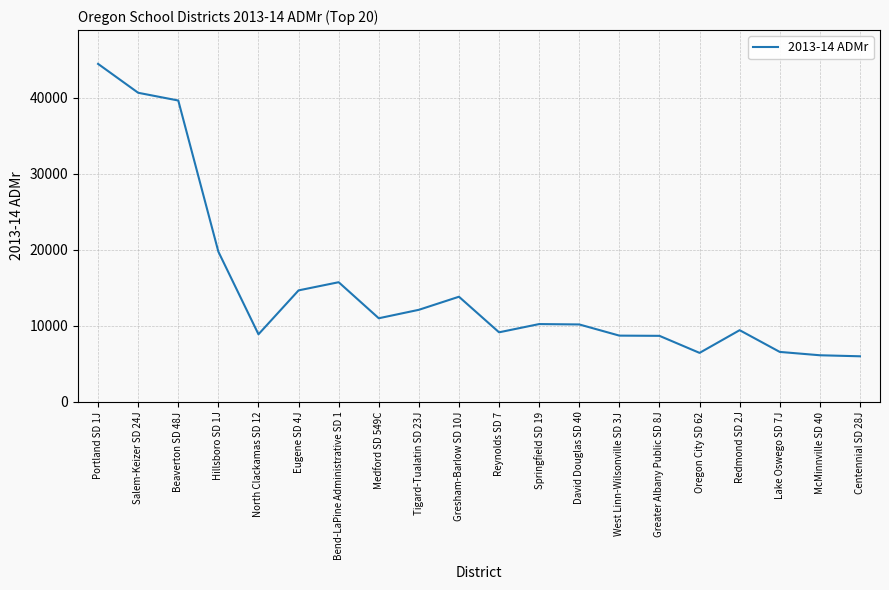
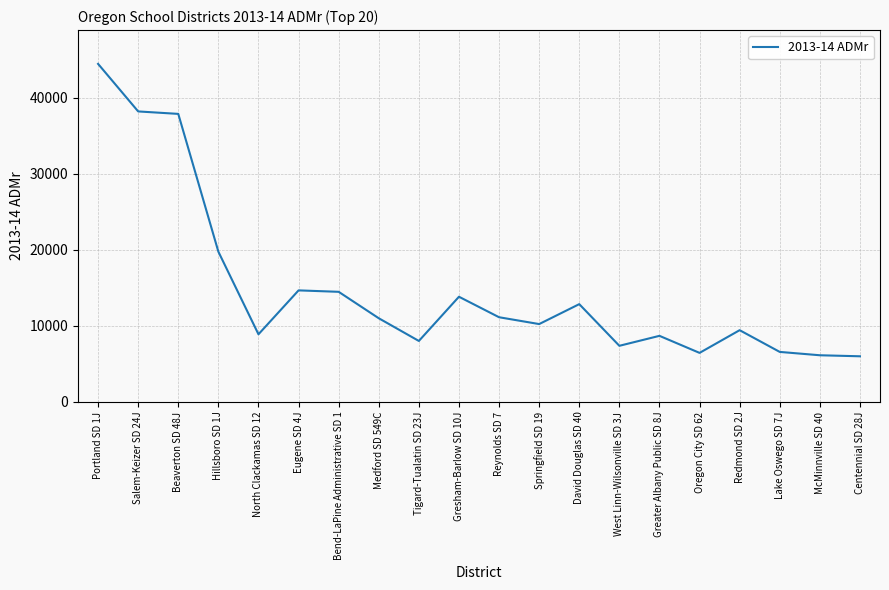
Salem-Keizer SD 24J: 41000 -> 38000
Beaverton SD 48J: 40000 -> 38000
Bend-LaPine Administrative SD 1: 16000 -> 14000
Tigard-Tualatin SD 23J: 12000 -> 8000
Reynolds SD 7: 9000 -> 11000
David Douglas SD 40: 10000 -> 13000
West Linn-Wilsonville SD 3J: 9000 -> 7000
